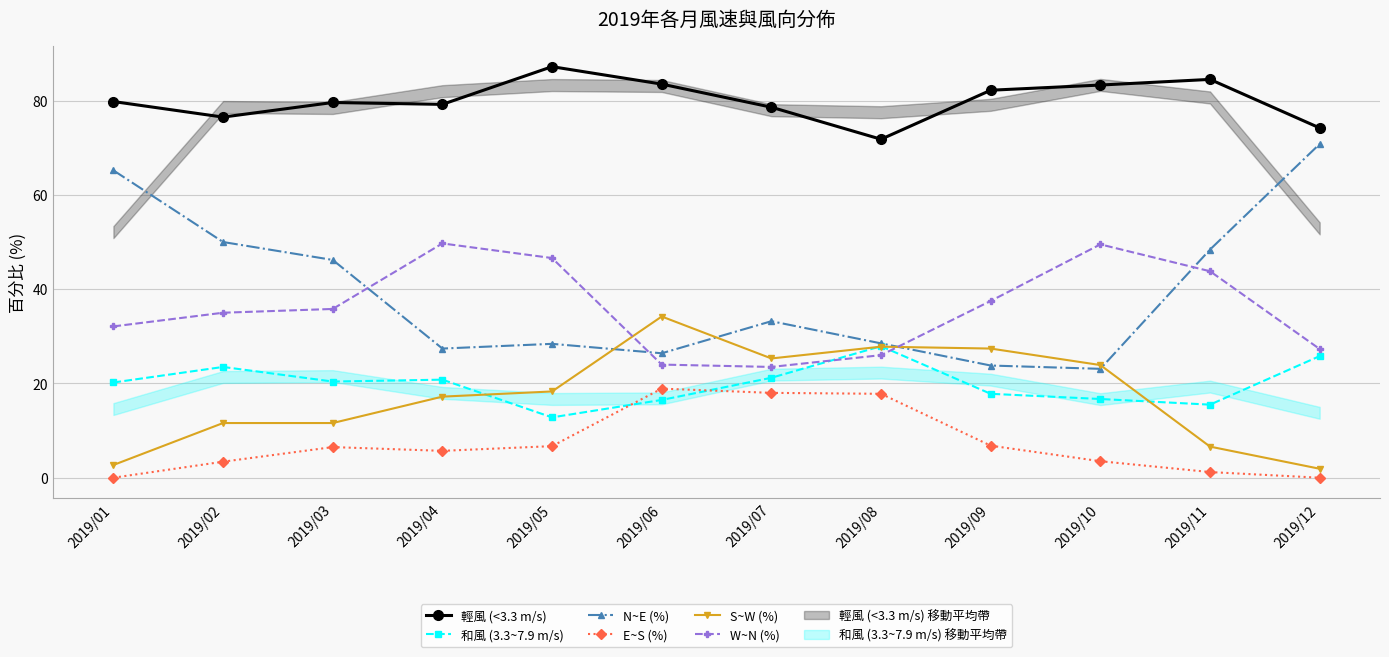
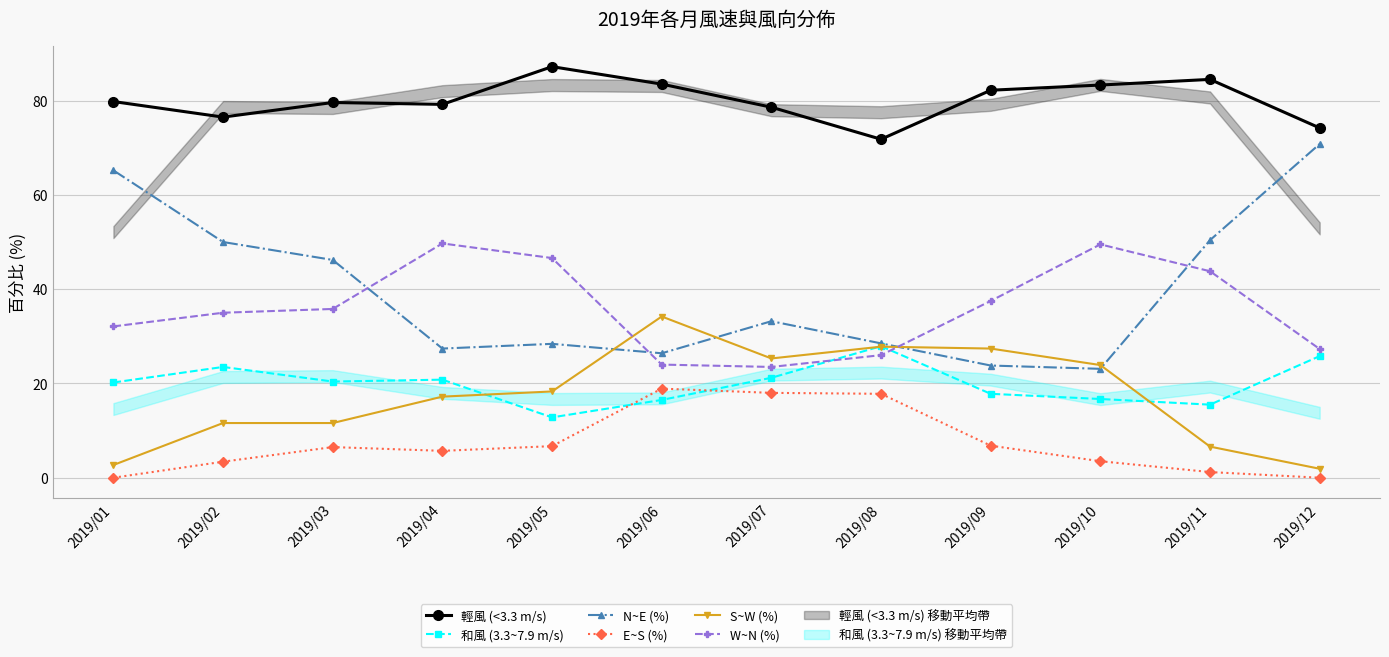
N~E (%), 2019/11: 48 -> 50
